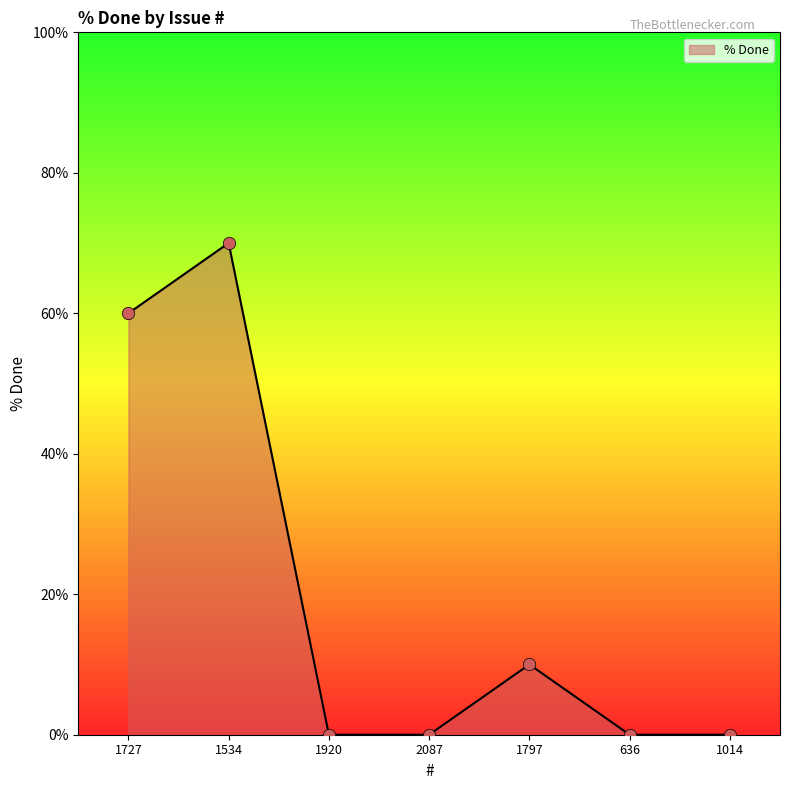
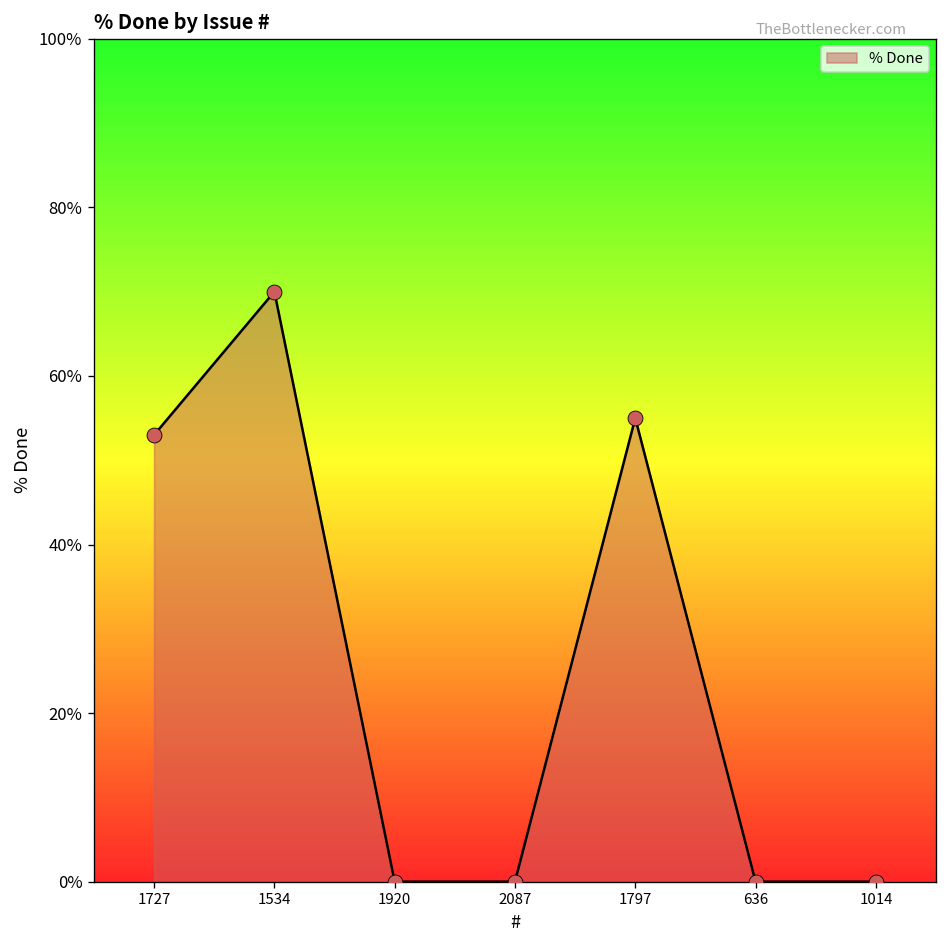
1727: 60% -> 53%
1797: 10% -> 55%
